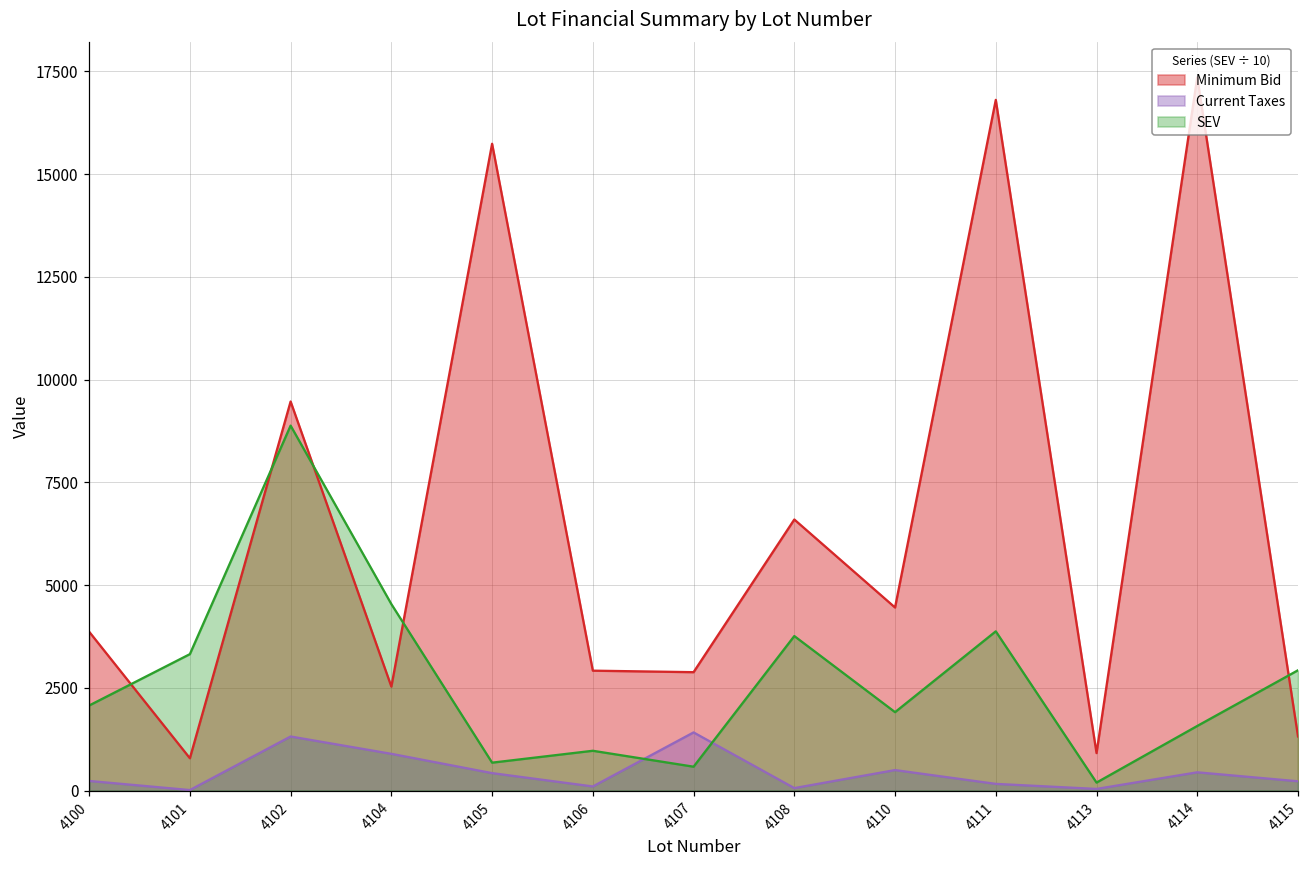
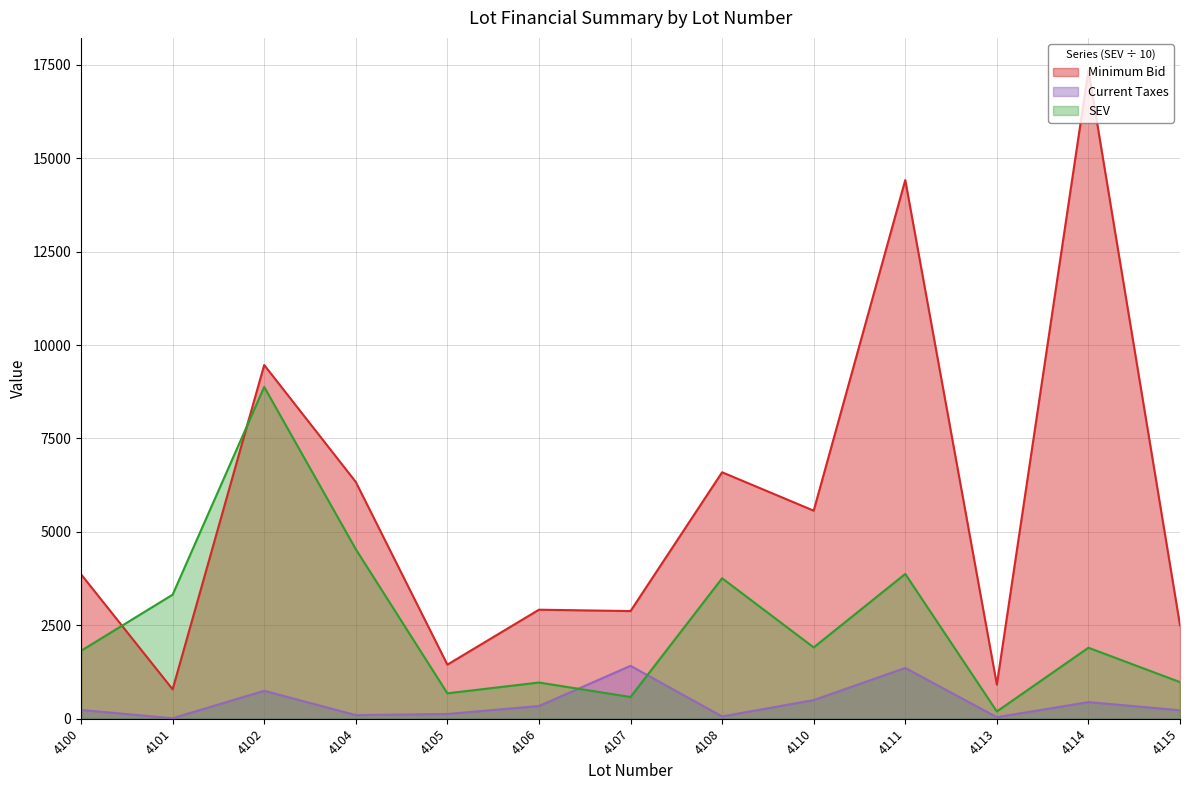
SEV, 4100: 2100 -> 1800
Current Taxes, 4102: 1300 -> 700
Minimum Bid, 4104: 2500 -> 6300
Current Taxes, 4104: 900 -> 100
Minimum Bid, 4105: 15700 -> 1400
Current Taxes, 4105: 400 -> 100
Current Taxes, 4106: 100 -> 300
Minimum Bid, 4110: 4500 -> 5600
Minimum Bid, 4111: 16800 -> 14400
Current Taxes, 4111: 200 -> 1400
SEV, 4114: 1600 -> 1900
Minimum Bid, 4115: 1300 -> 2500
SEV, 4115: 2900 -> 1000
